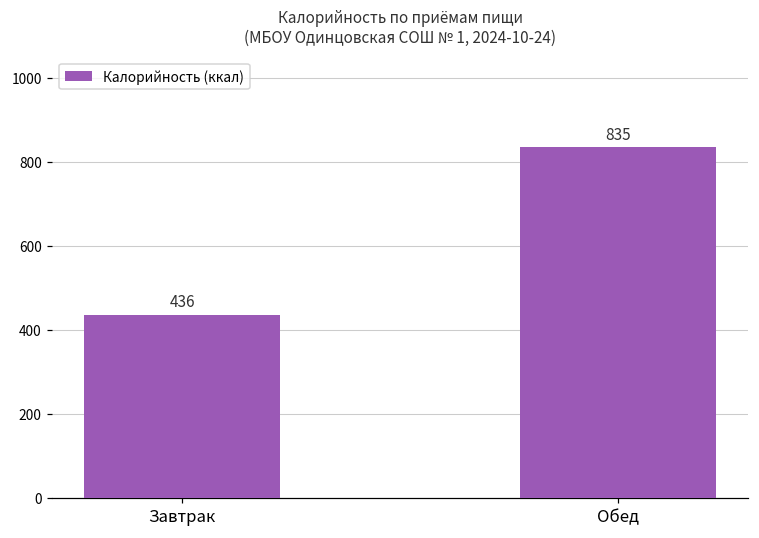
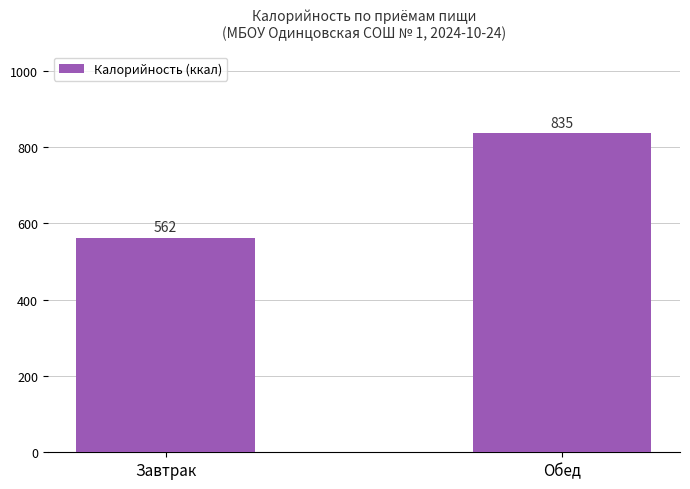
Завтрак: 436 -> 562
